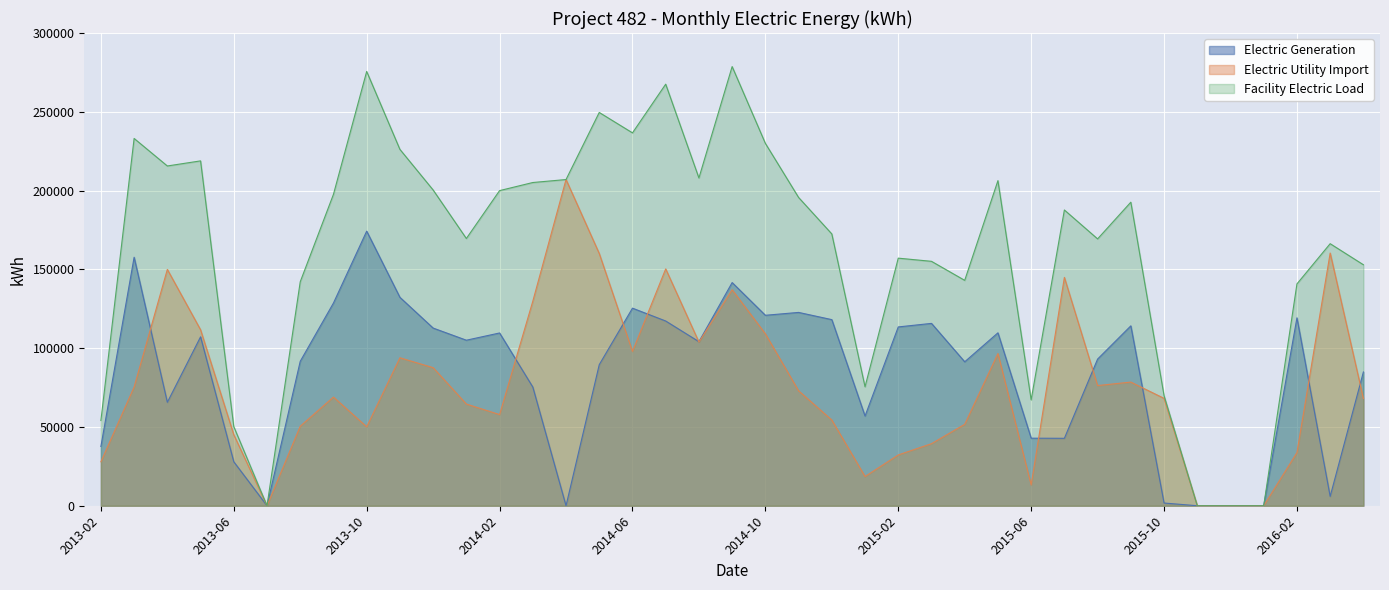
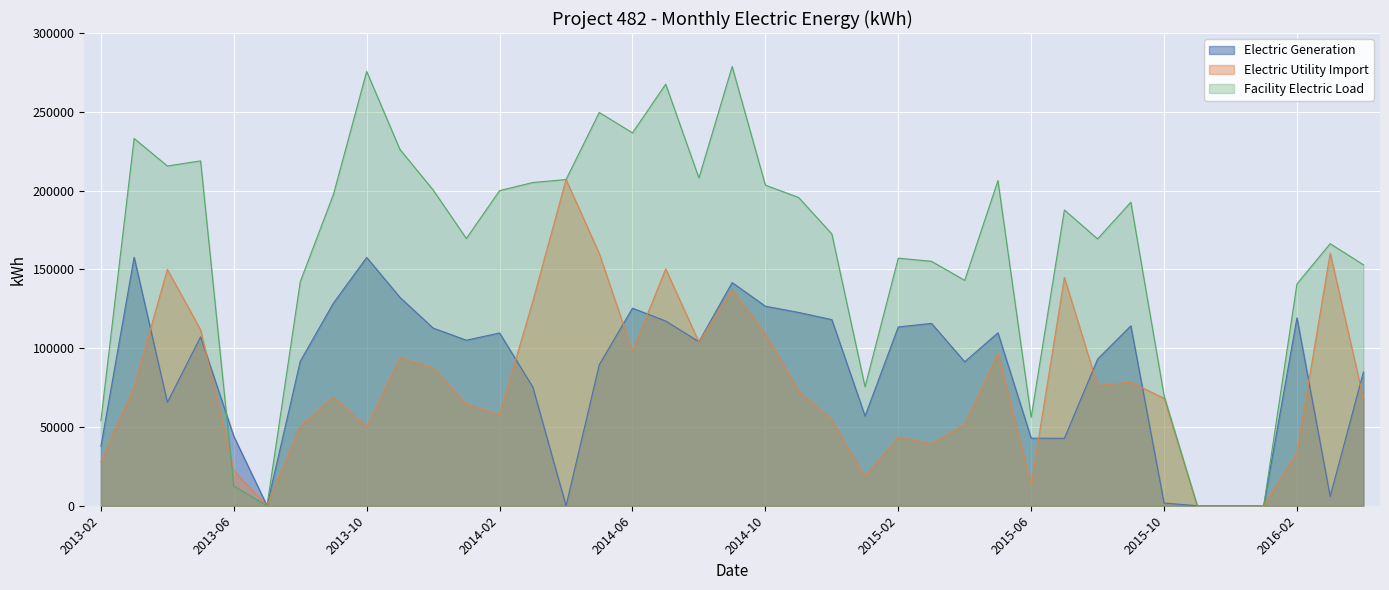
Electric Generation, 2013-06: 28000 -> 44000
Electric Utility Import, 2013-06: 45000 -> 22000
Facility Electric Load, 2013-06: 50000 -> 13000
Electric Generation, 2013-10: 174000 -> 158000
Electric Generation, 2014-10: 121000 -> 127000
Facility Electric Load, 2014-10: 230000 -> 203000
Electric Utility Import, 2015-02: 32000 -> 44000
Facility Electric Load, 2015-06: 67000 -> 56000
